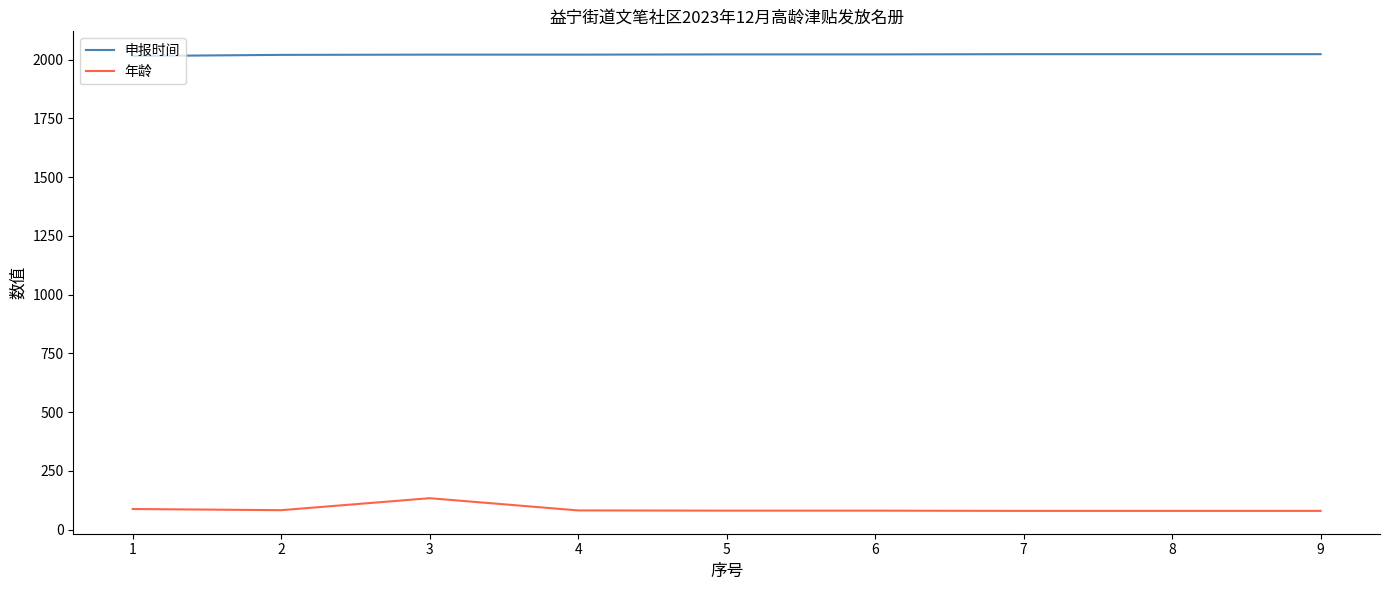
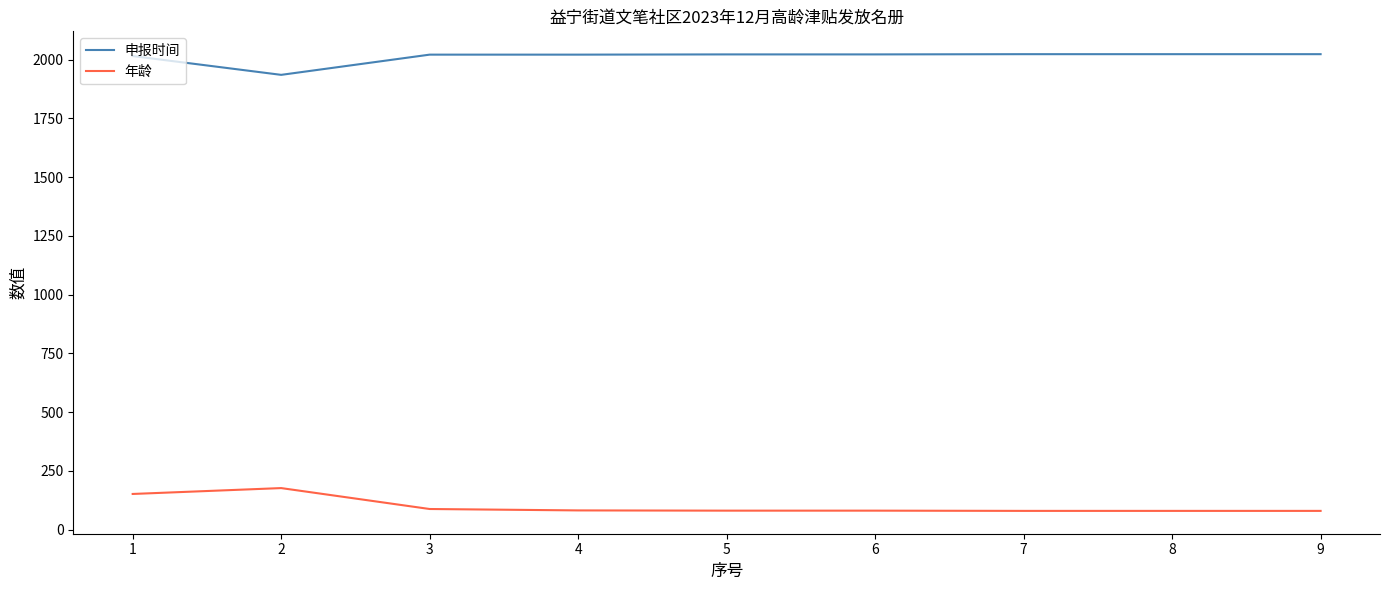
年龄, 1: 90 -> 150
申报时间, 2: 2020 -> 1940
年龄, 2: 80 -> 180
年龄, 3: 130 -> 90
